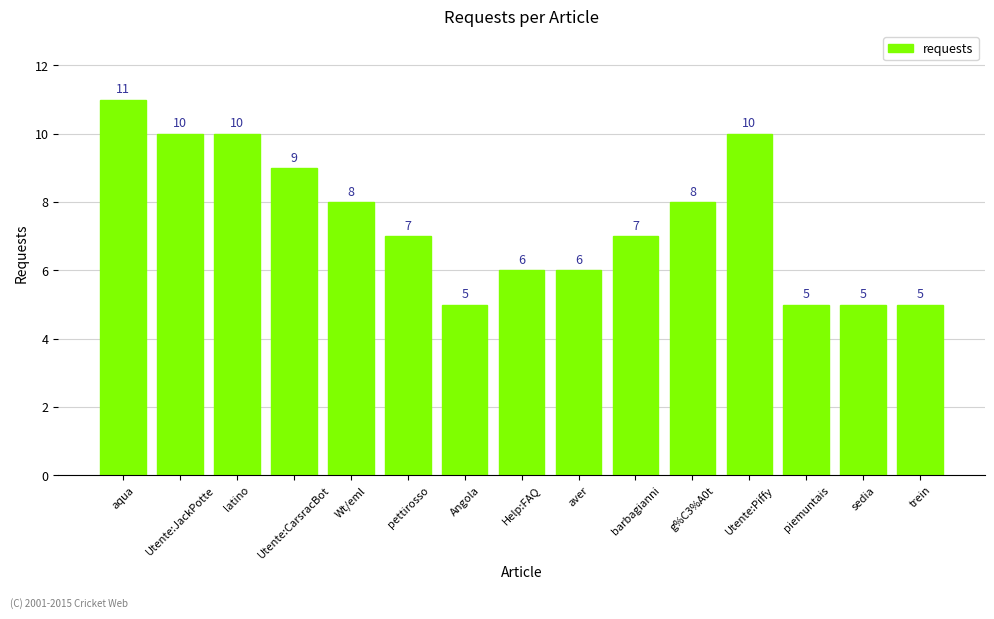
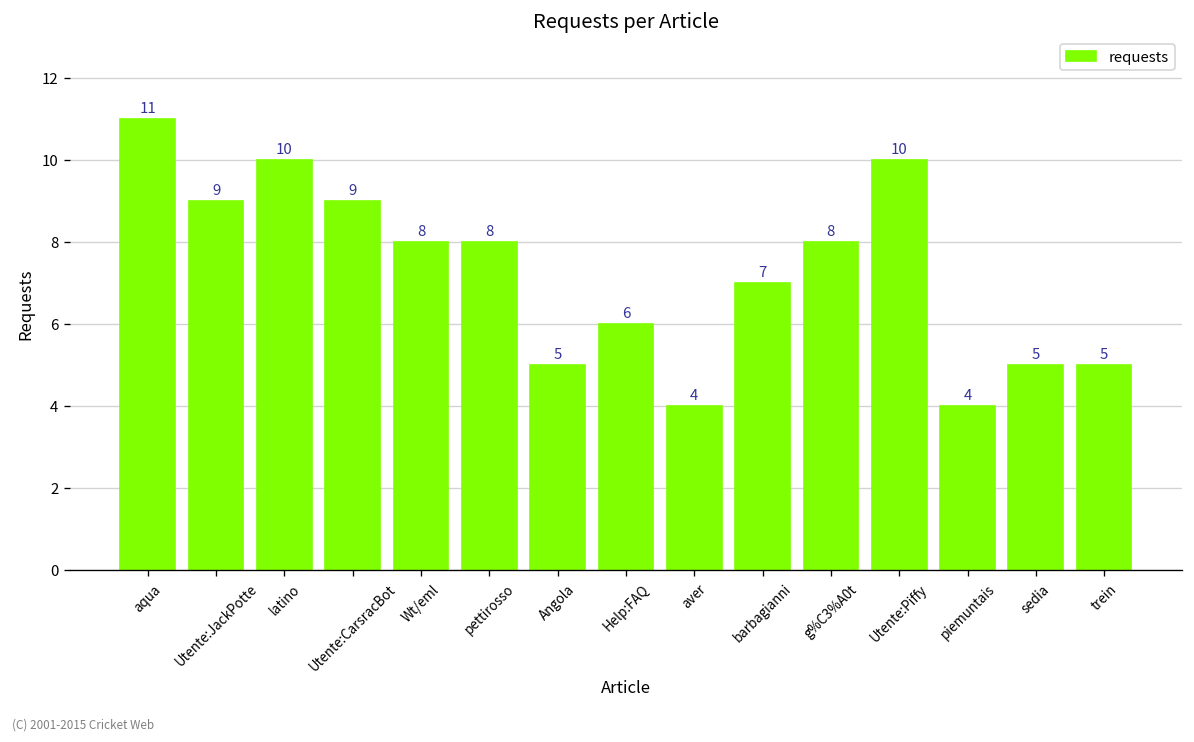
Utente:JackPotte: 10 -> 9
pettirosso: 7 -> 8
aver: 6 -> 4
piemuntais: 5 -> 4
